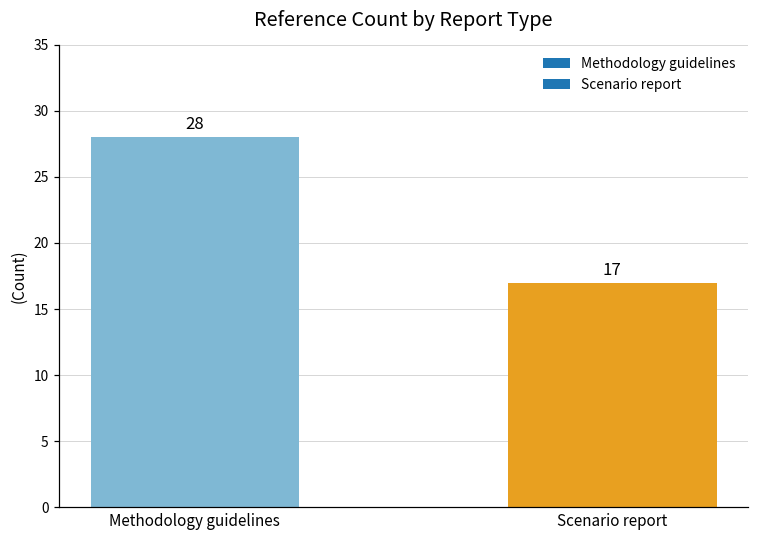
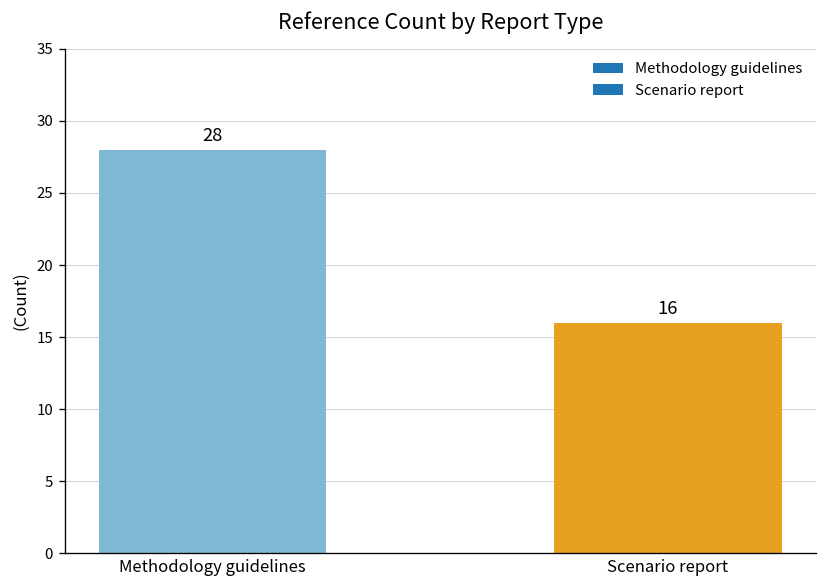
Scenario report: 17 -> 16
